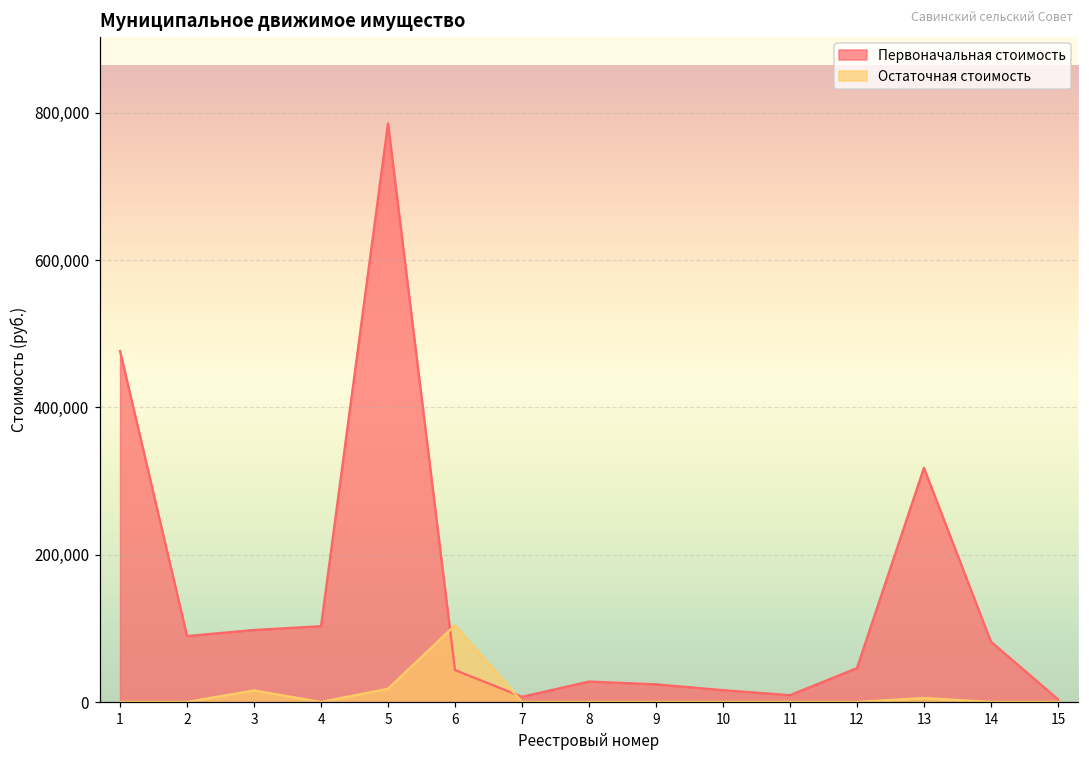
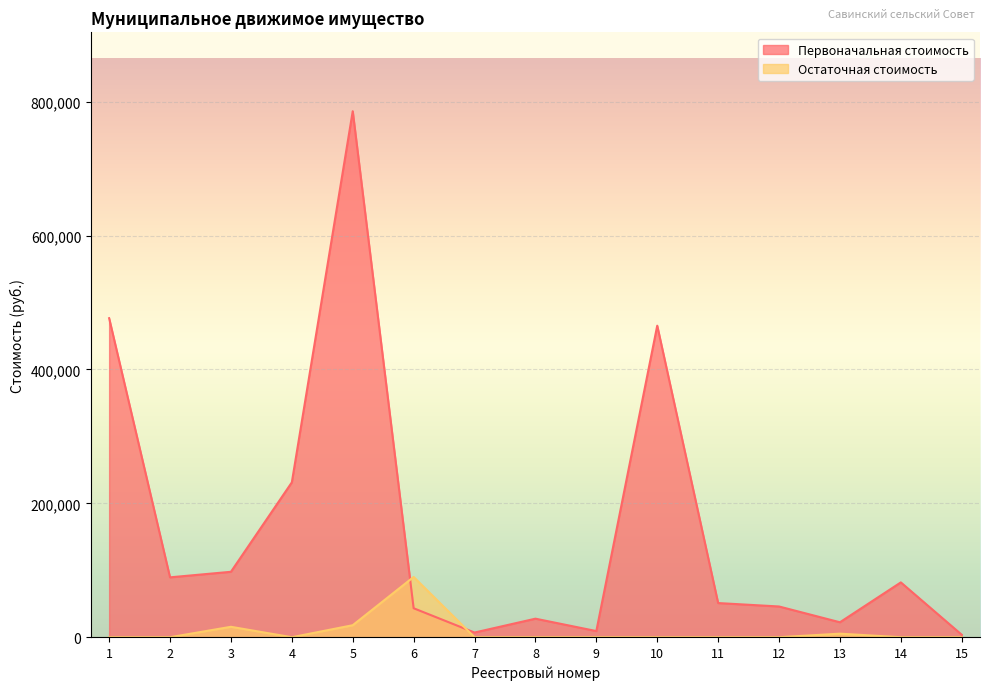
Первоначальная стоимость, 4: 100,000 -> 230,000
Остаточная стоимость, 6: 100,000 -> 90,000
Первоначальная стоимость, 9: 20,000 -> 10,000
Первоначальная стоимость, 10: 20,000 -> 470,000
Первоначальная стоимость, 11: 10,000 -> 50,000
Первоначальная стоимость, 13: 320,000 -> 20,000
